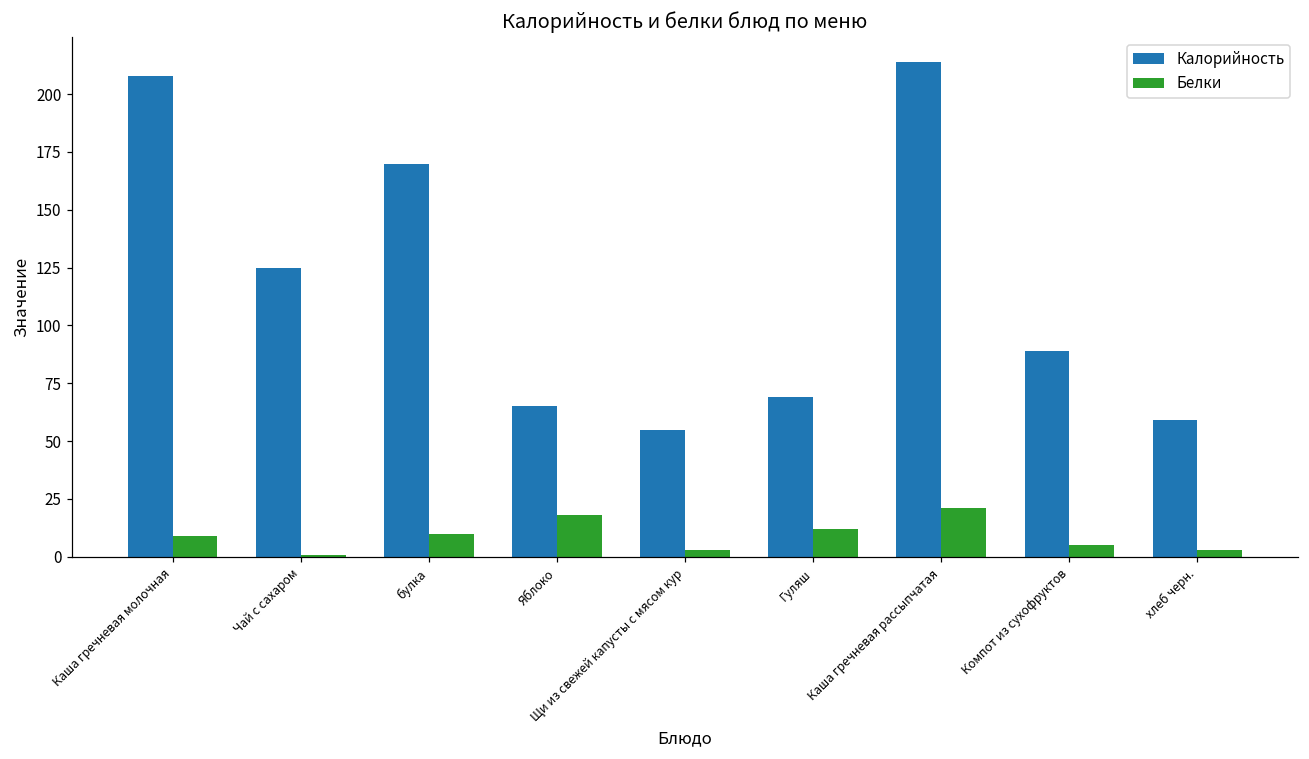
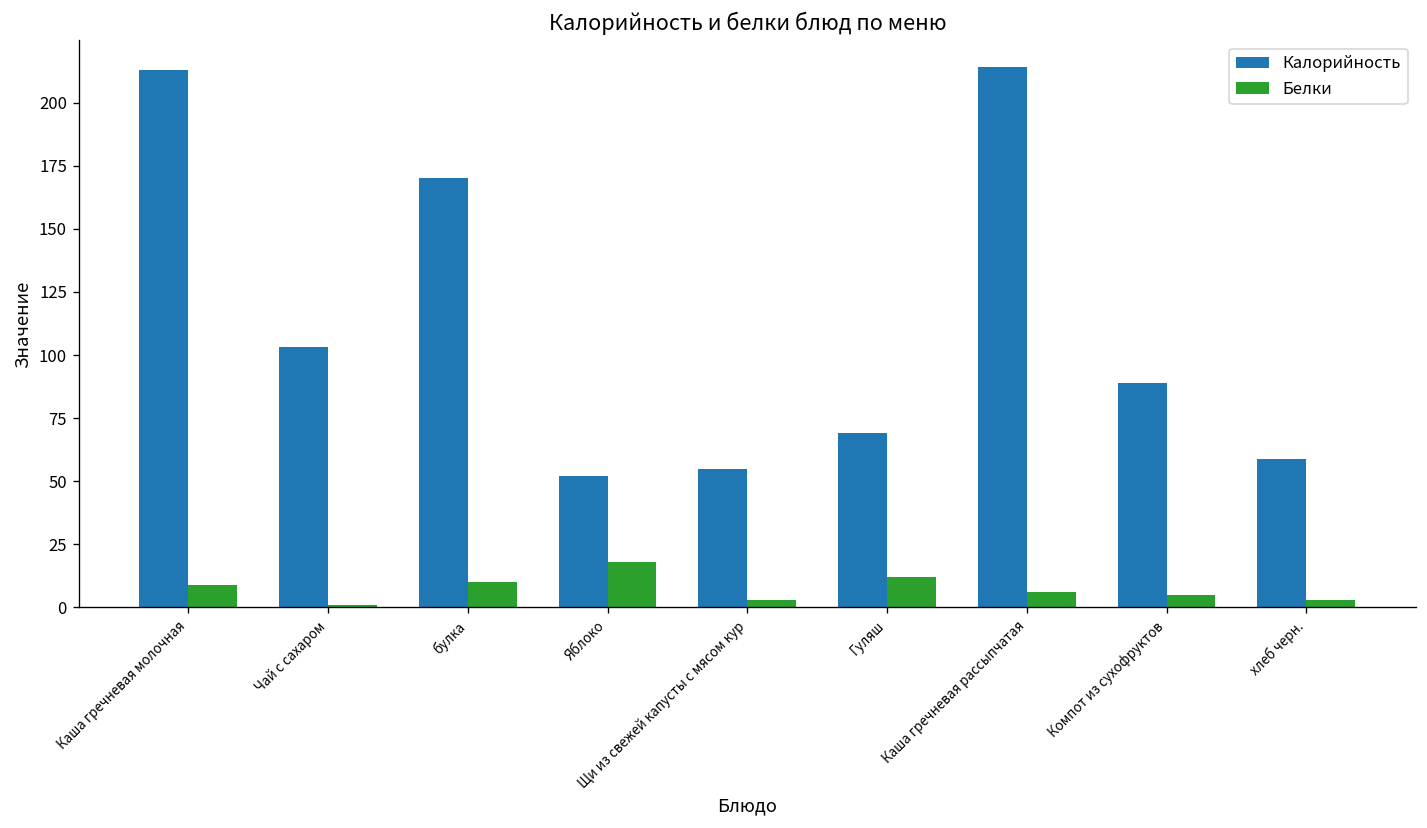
Калорийность, Каша гречневая молочная: 208 -> 213
Калорийность, Чай с сахаром: 125 -> 103
Калорийность, Яблоко: 65 -> 52
Белки, Каша гречневая рассыпчатая: 21 -> 6
